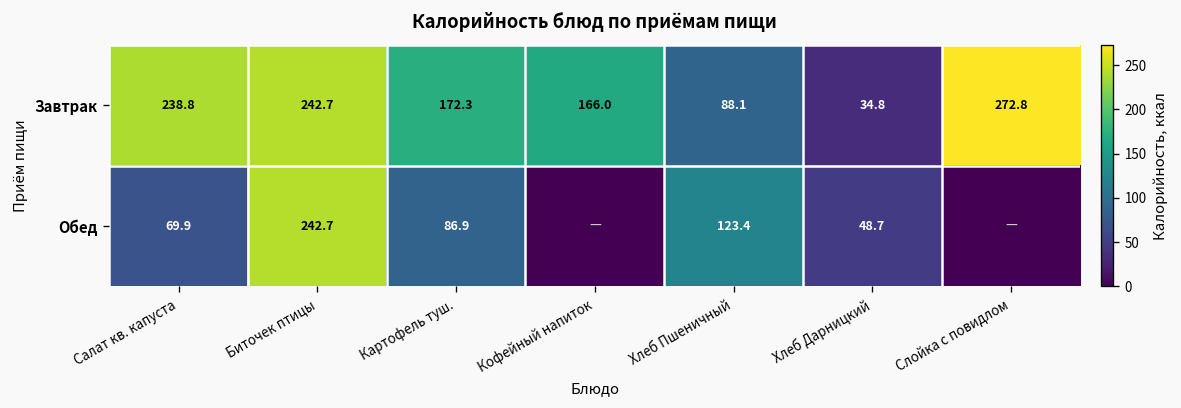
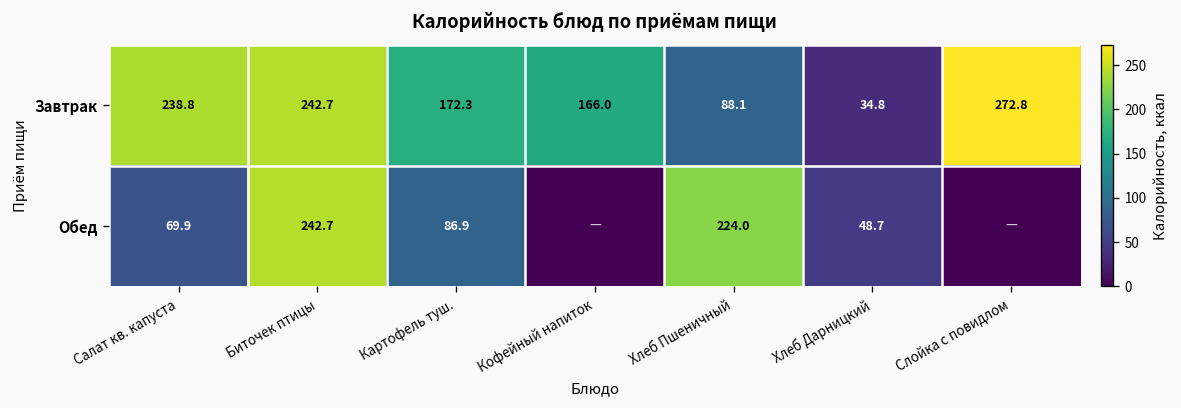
Обед, Хлеб Пшеничный: 123.4 -> 224.0
